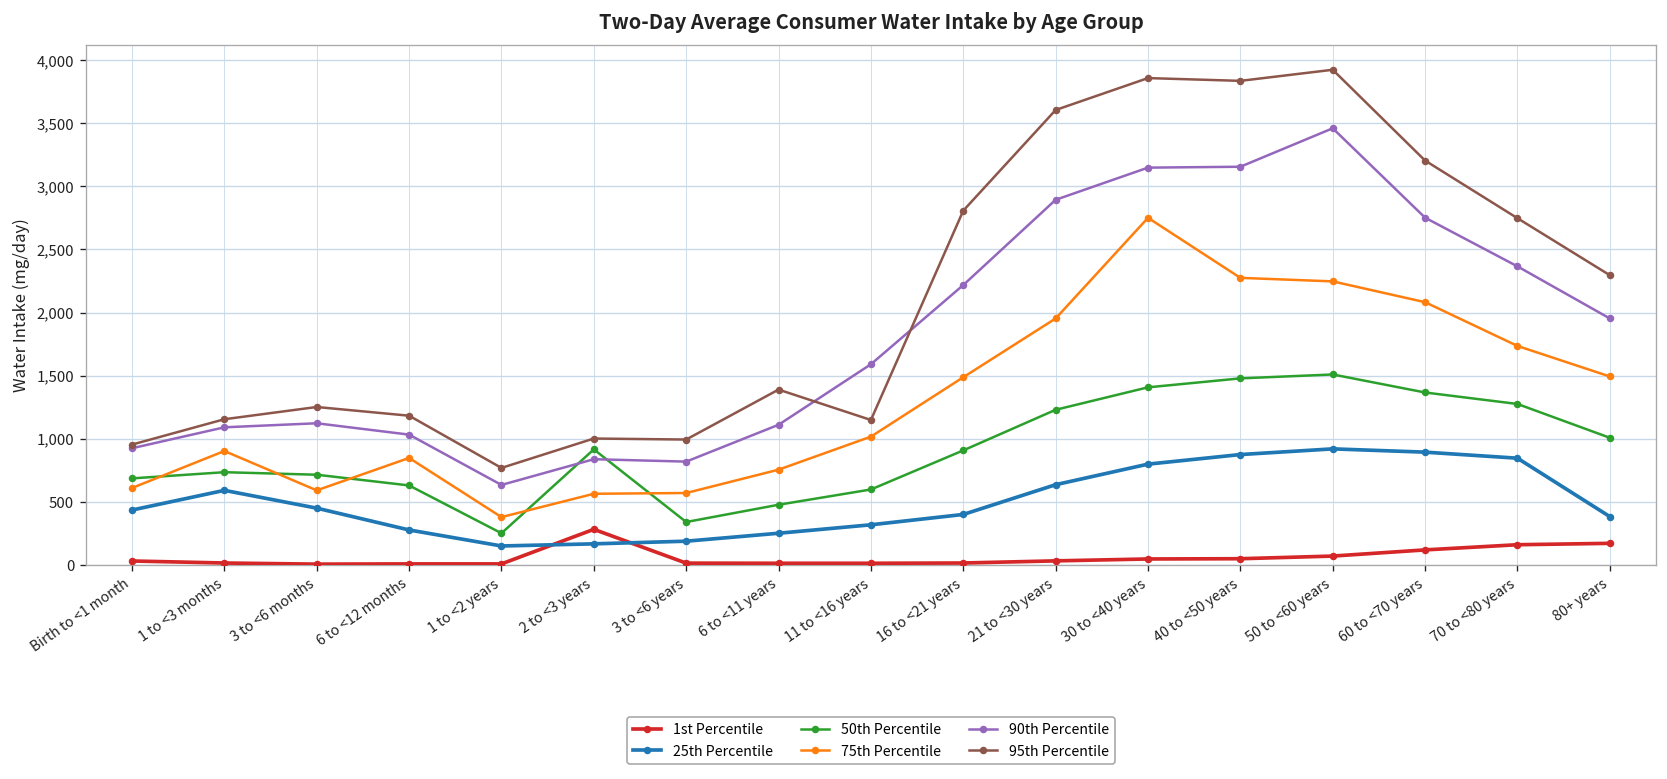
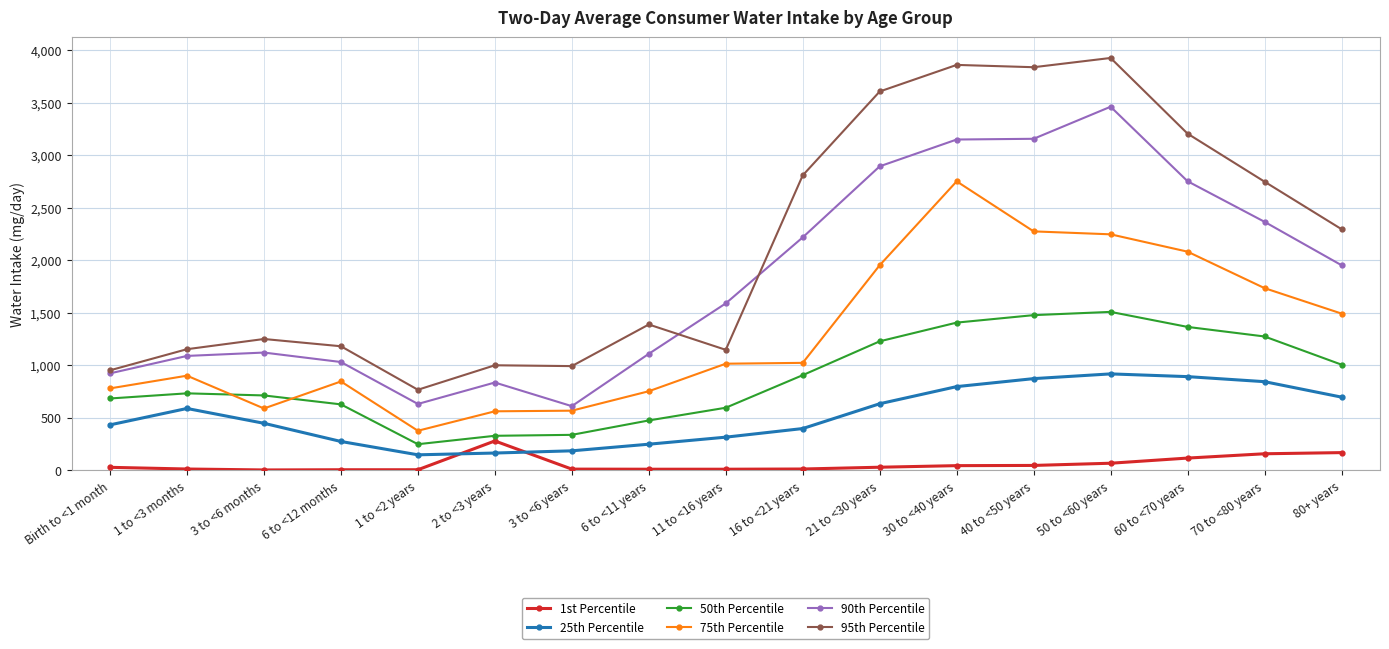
75th Percentile, Birth to <1 month: 610 -> 780
50th Percentile, 2 to <3 years: 920 -> 330
90th Percentile, 3 to <6 years: 820 -> 610
75th Percentile, 16 to <21 years: 1,490 -> 1,020
25th Percentile, 80+ years: 380 -> 700
